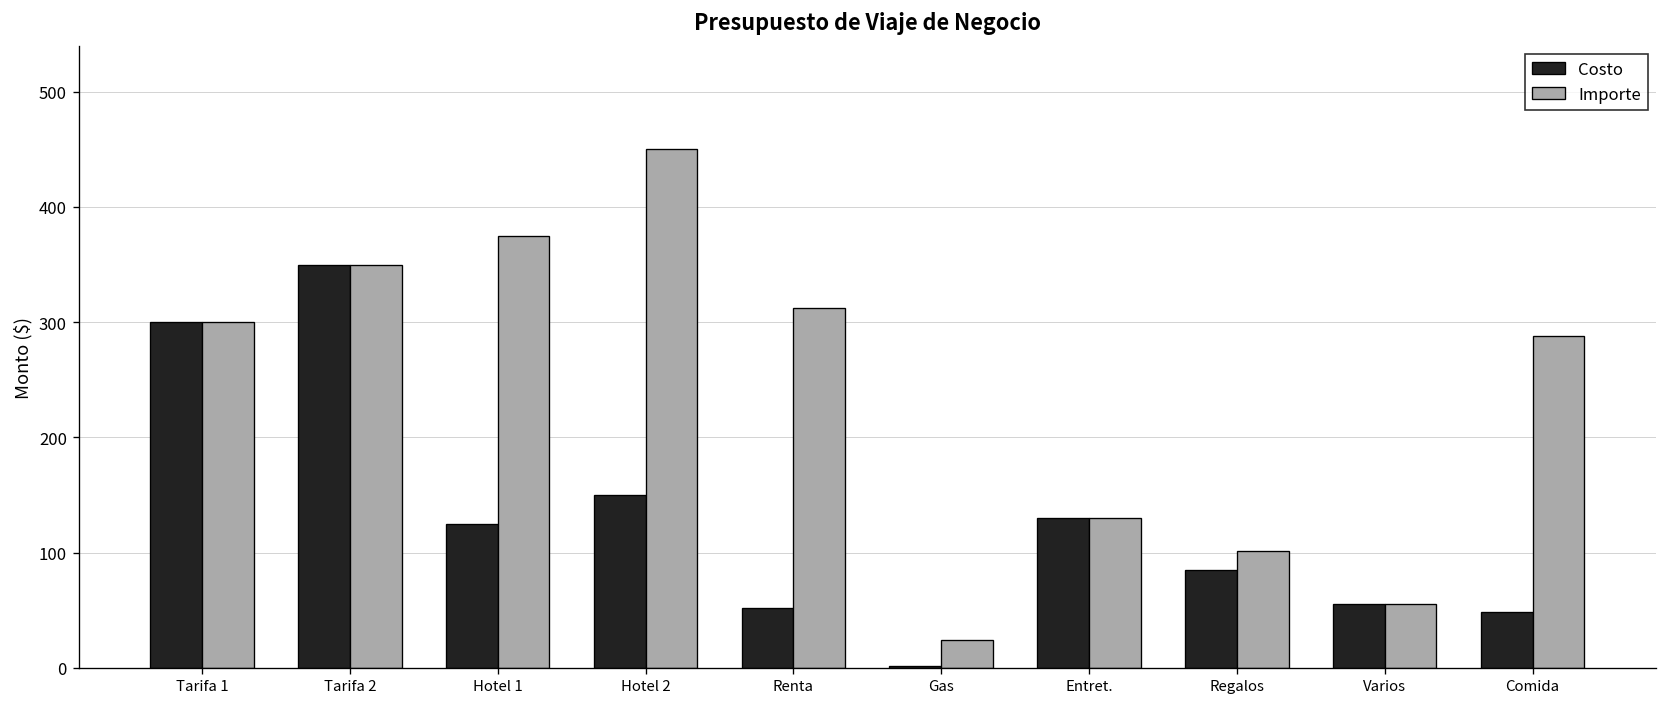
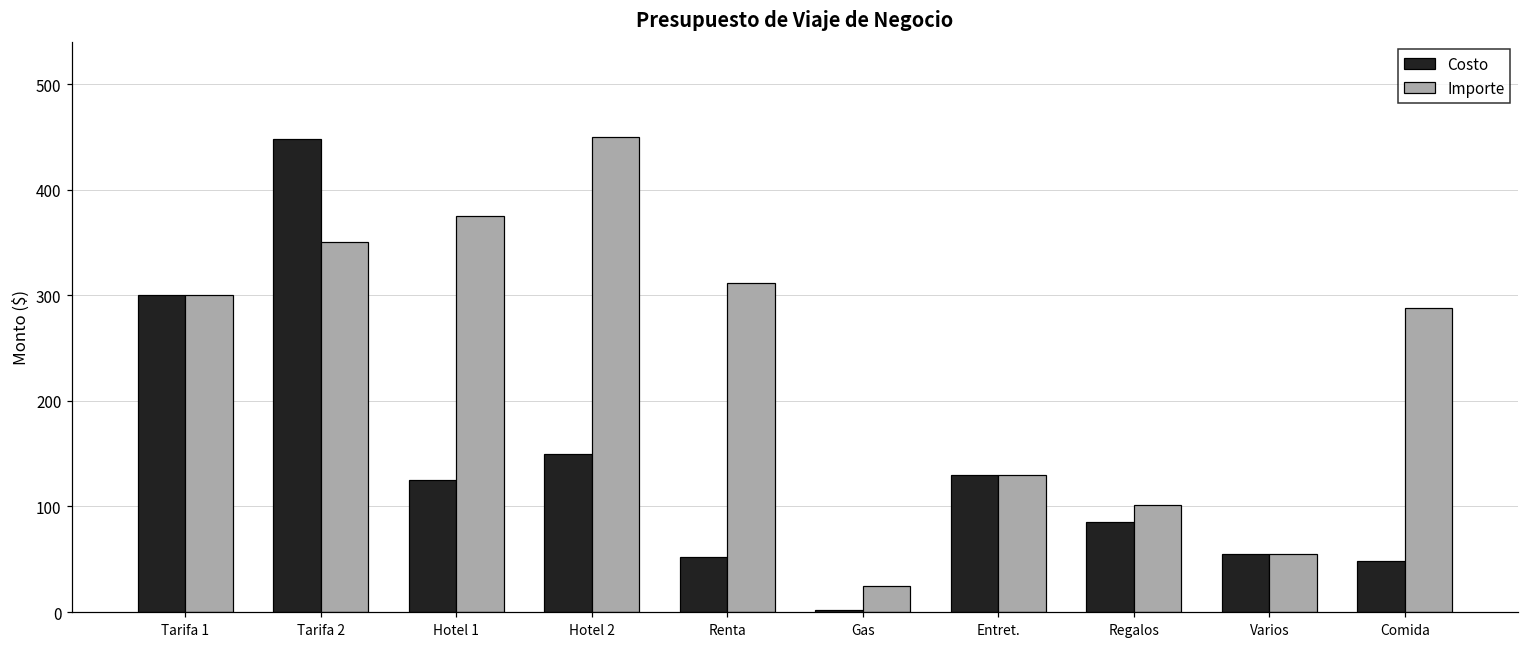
Costo, Tarifa 2: 350 -> 450
